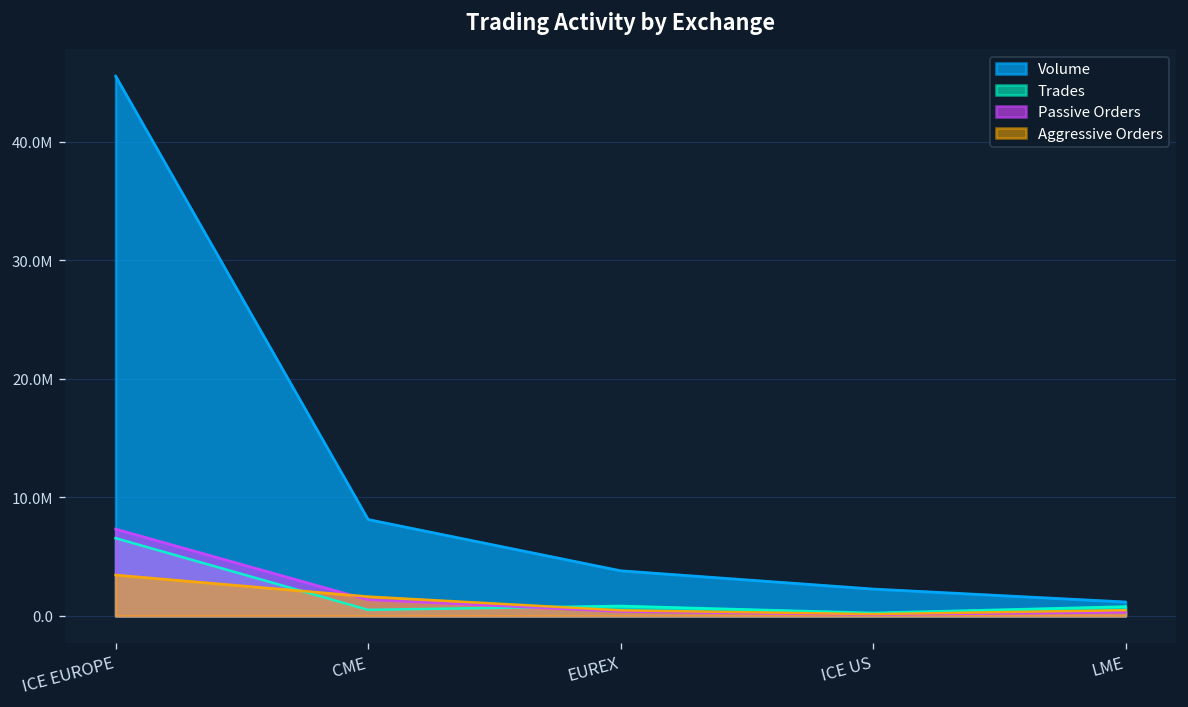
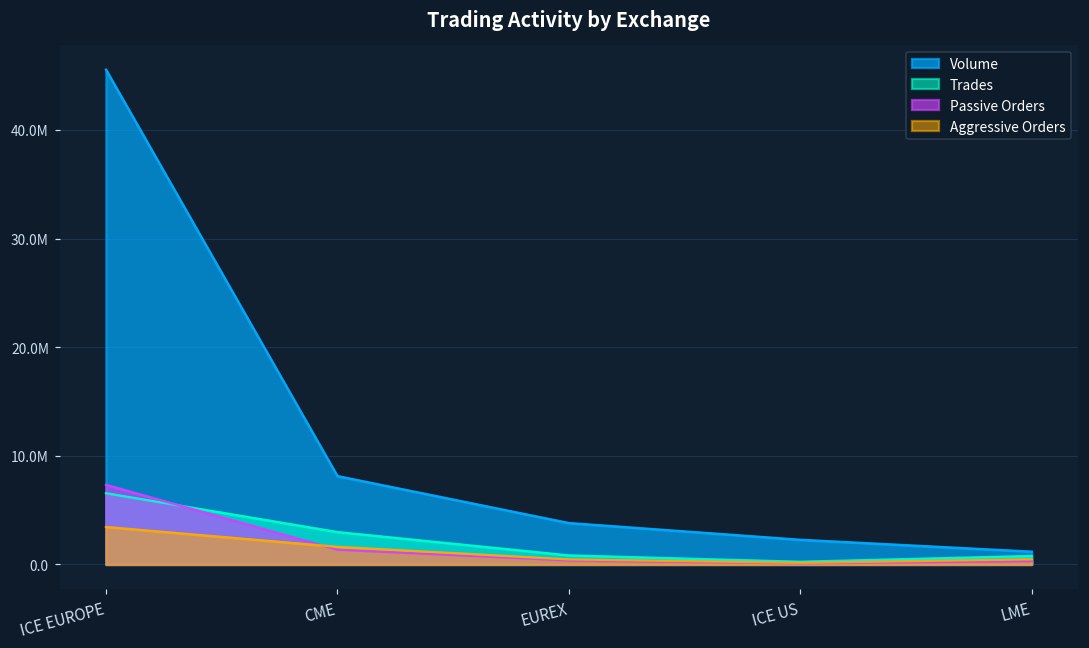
Trades, CME: 1000000 -> 3000000
